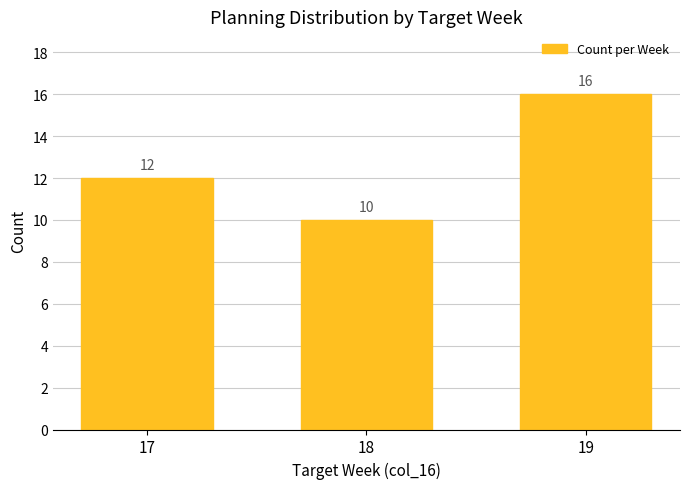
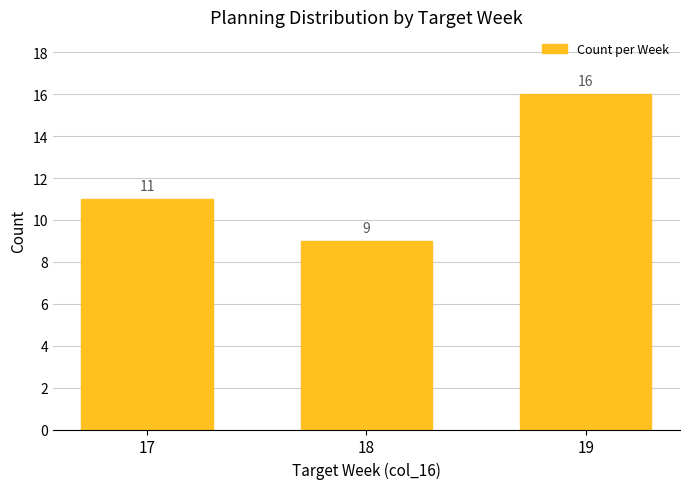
17: 12 -> 11
18: 10 -> 9
